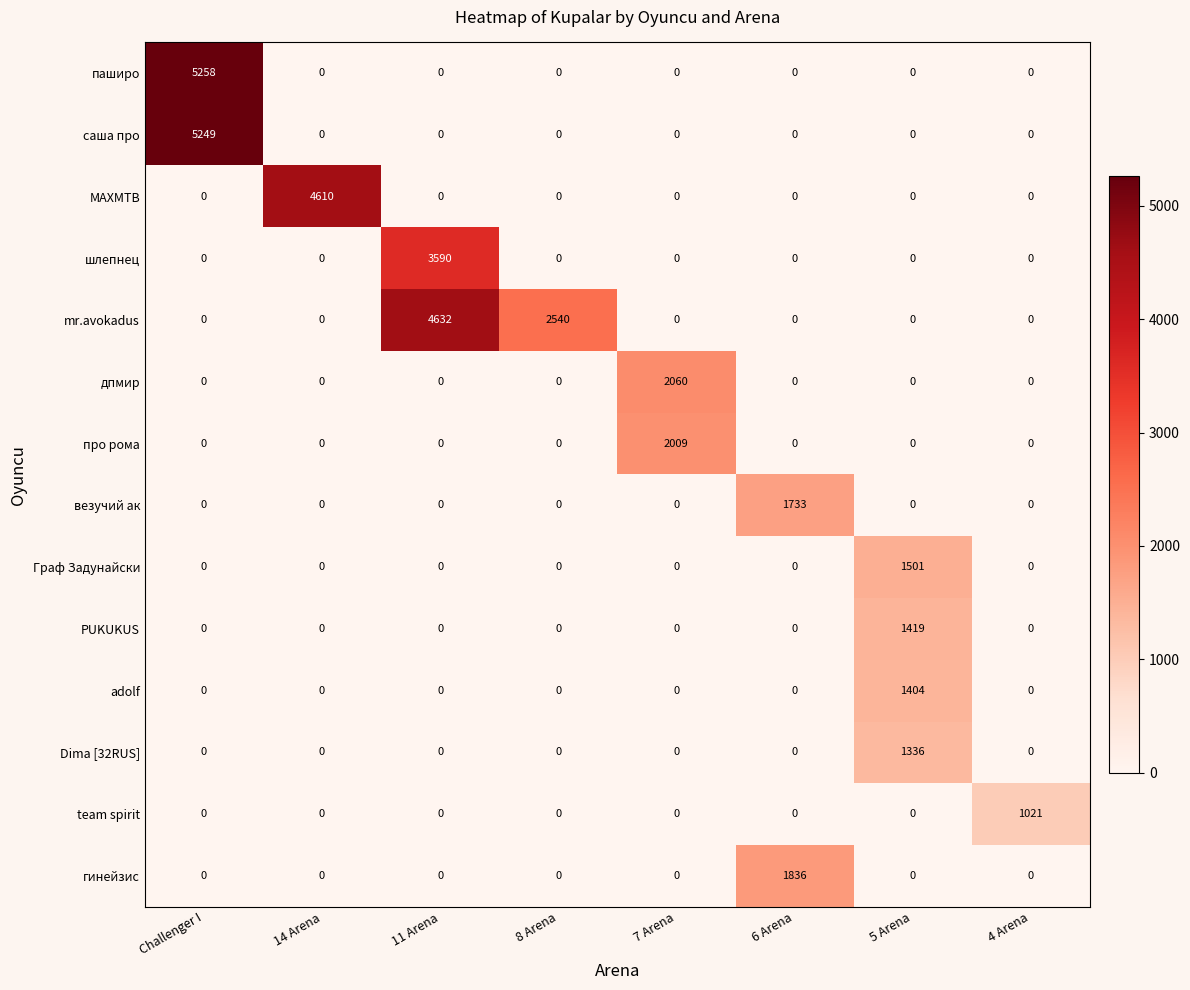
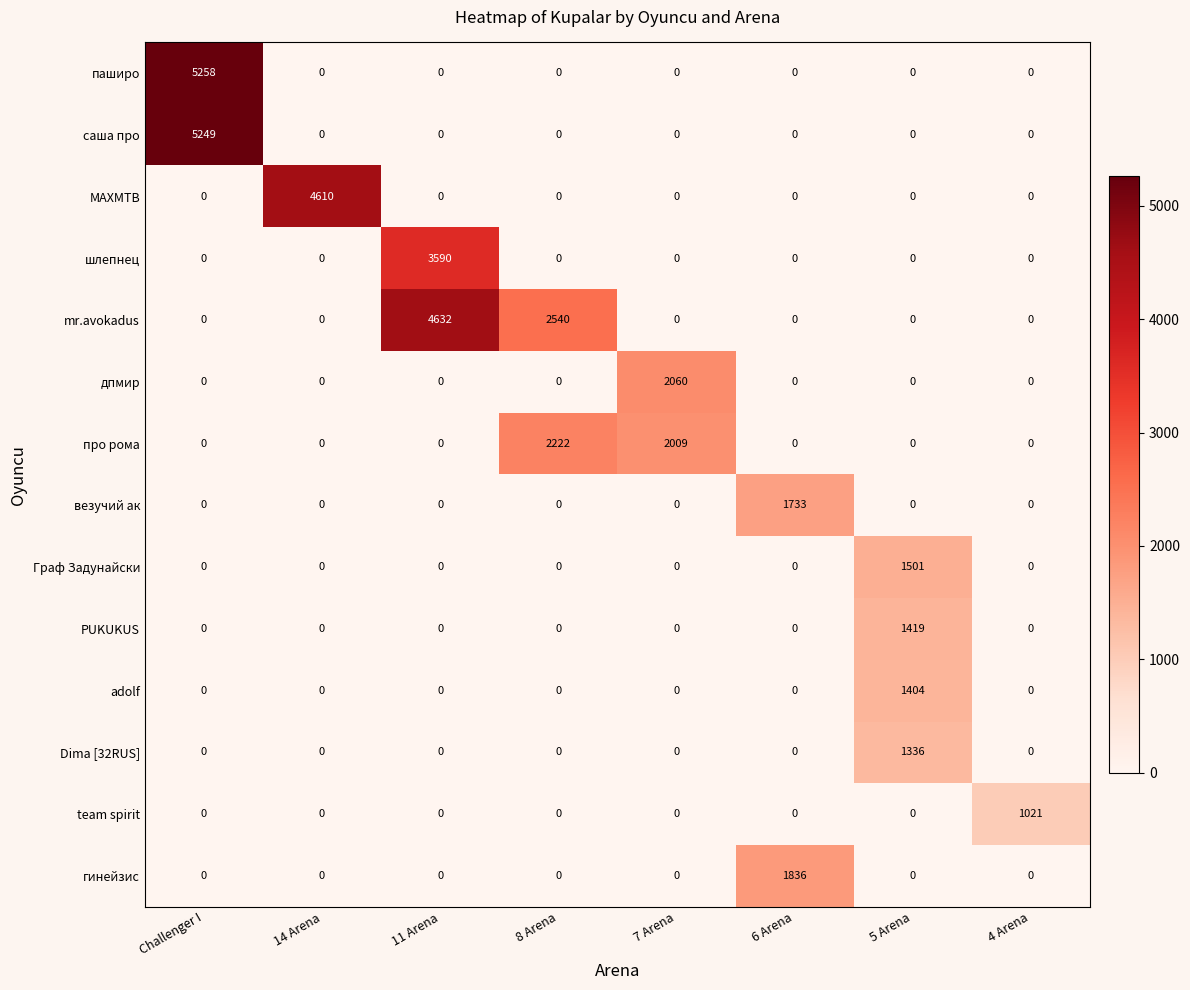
про рома, 8 Arena: 0 -> 2222
